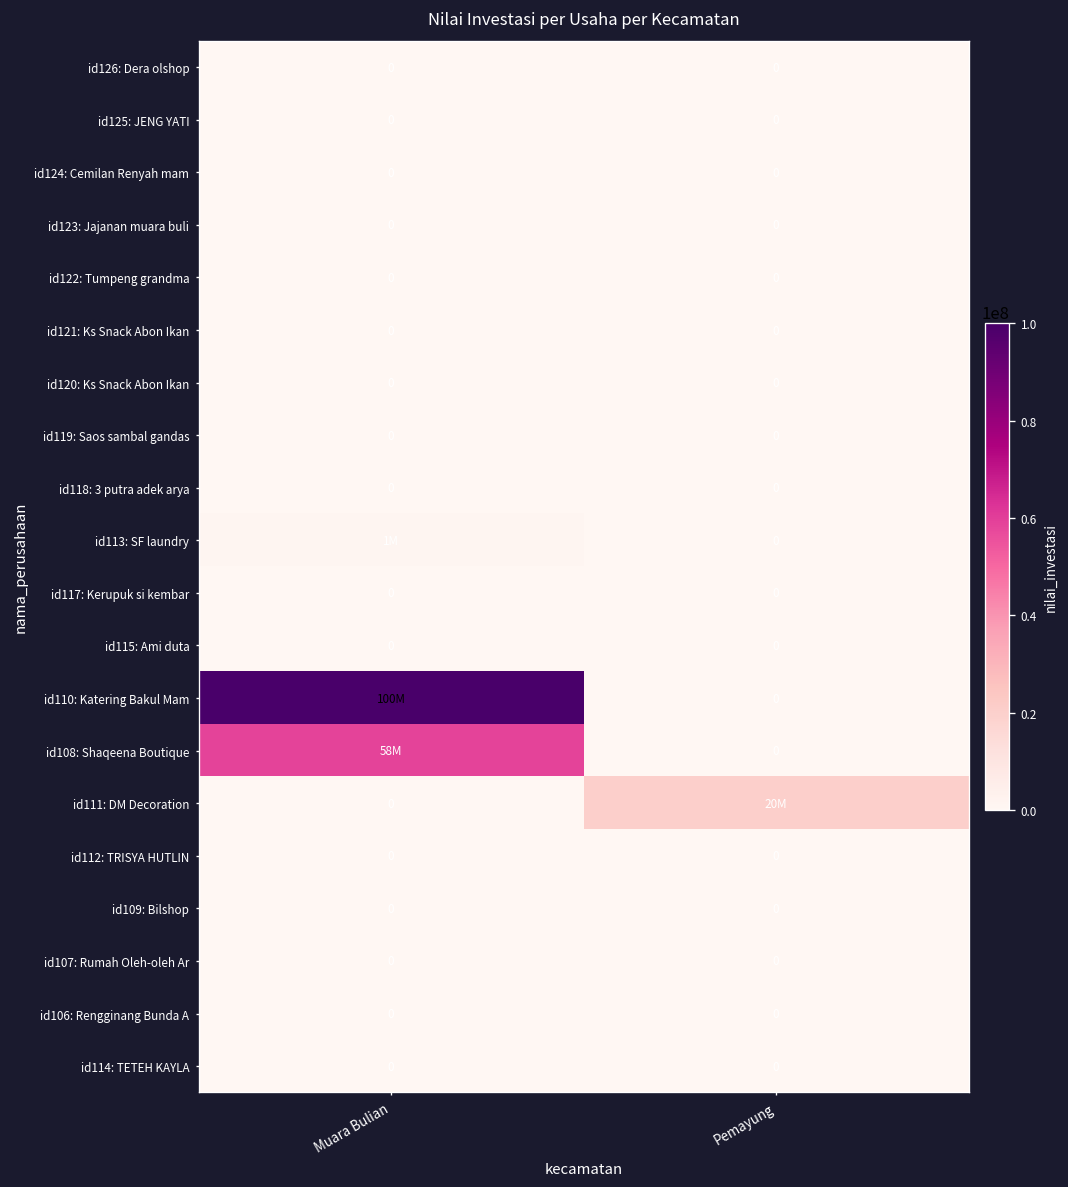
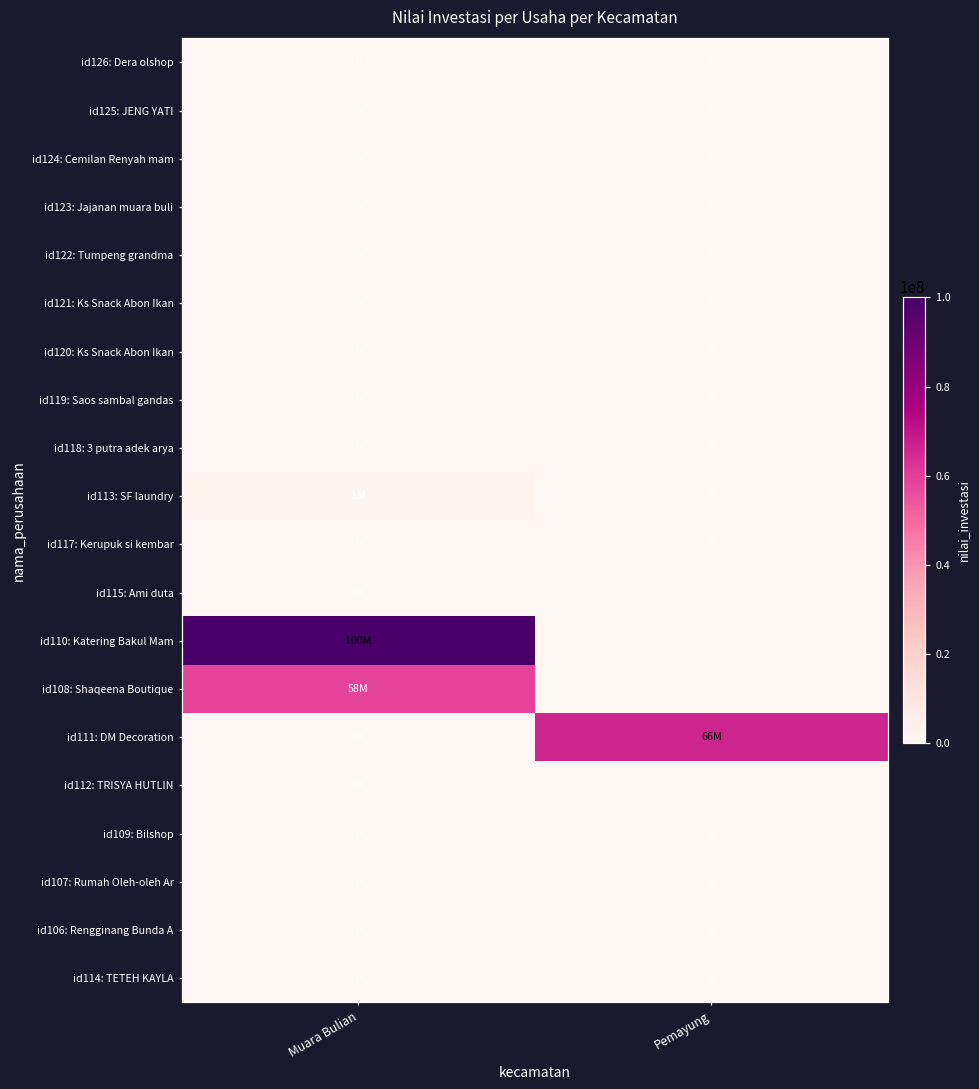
id111: DM Decoration, Pemayung: 20M -> 66M
